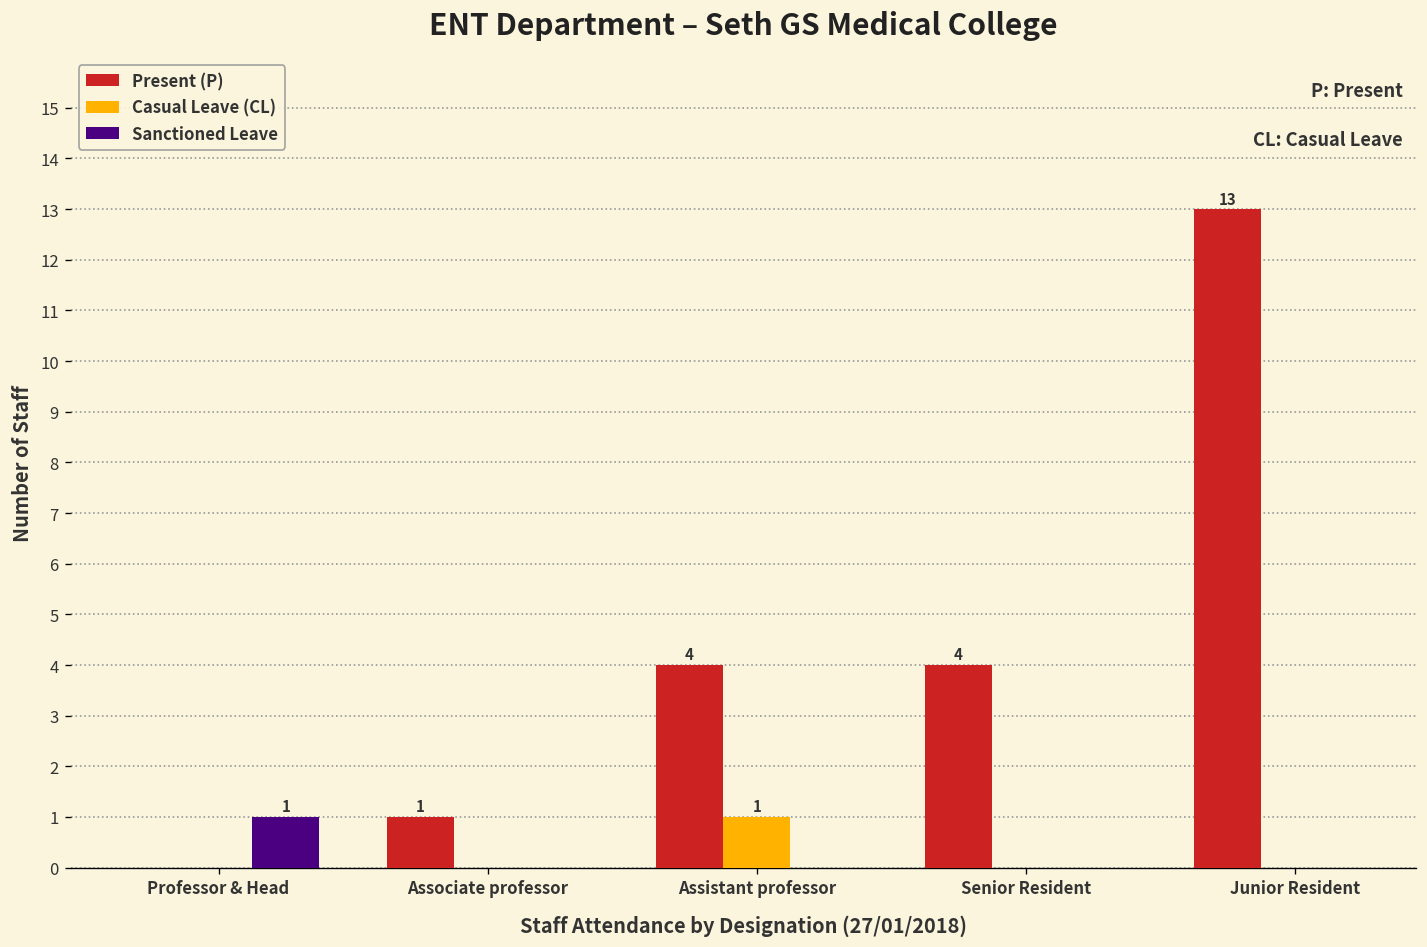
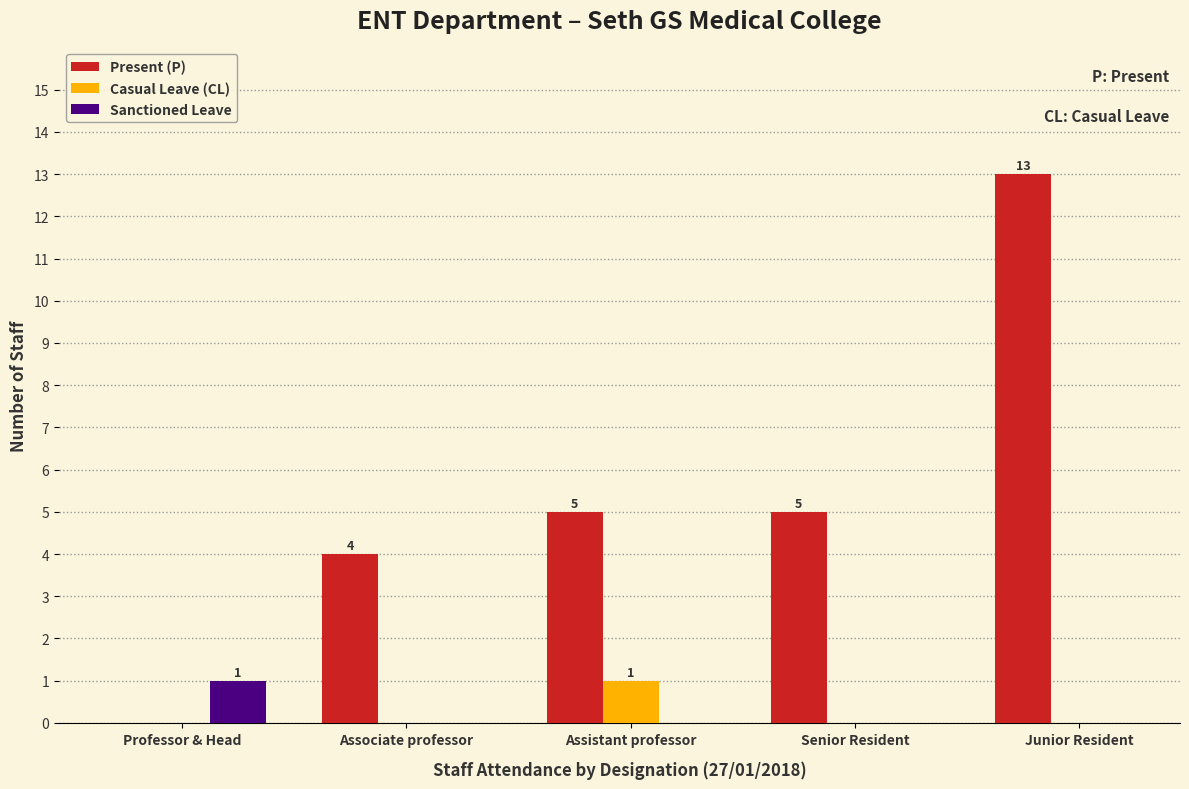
Present (P), Associate professor: 1 -> 4
Present (P), Assistant professor: 4 -> 5
Present (P), Senior Resident: 4 -> 5
